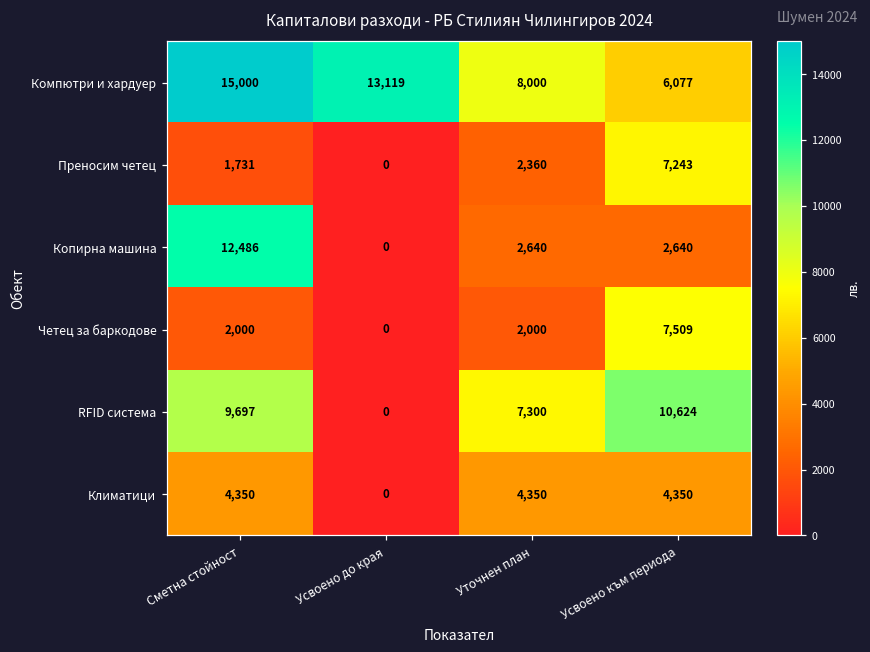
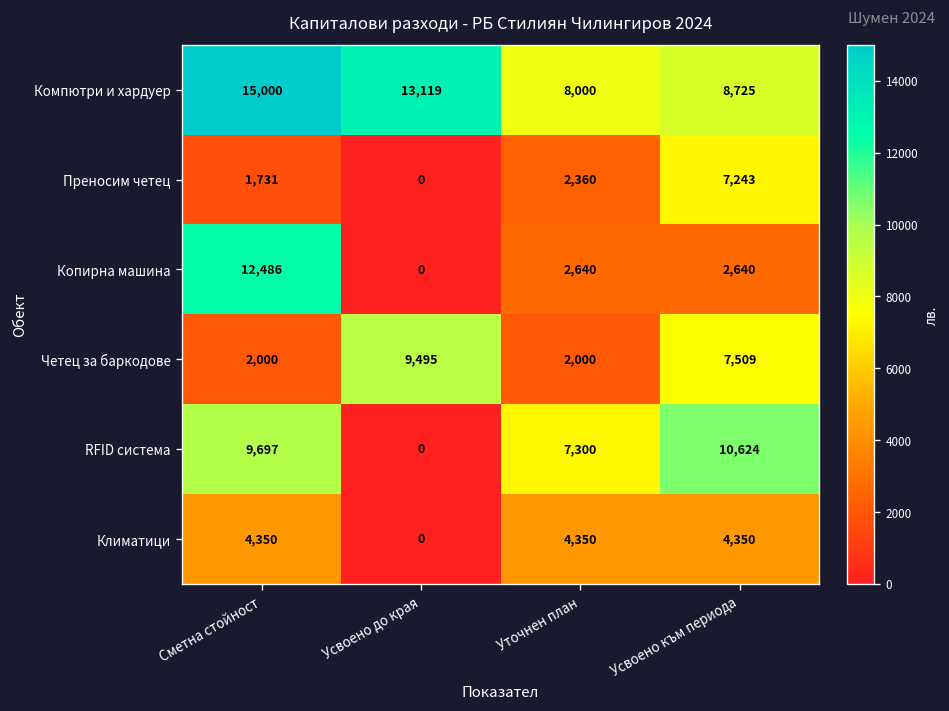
Компютри и хардуер, Усвоено към периода: 6,077 -> 8,725
Четец за баркодове, Усвоено до края: 0 -> 9,495
